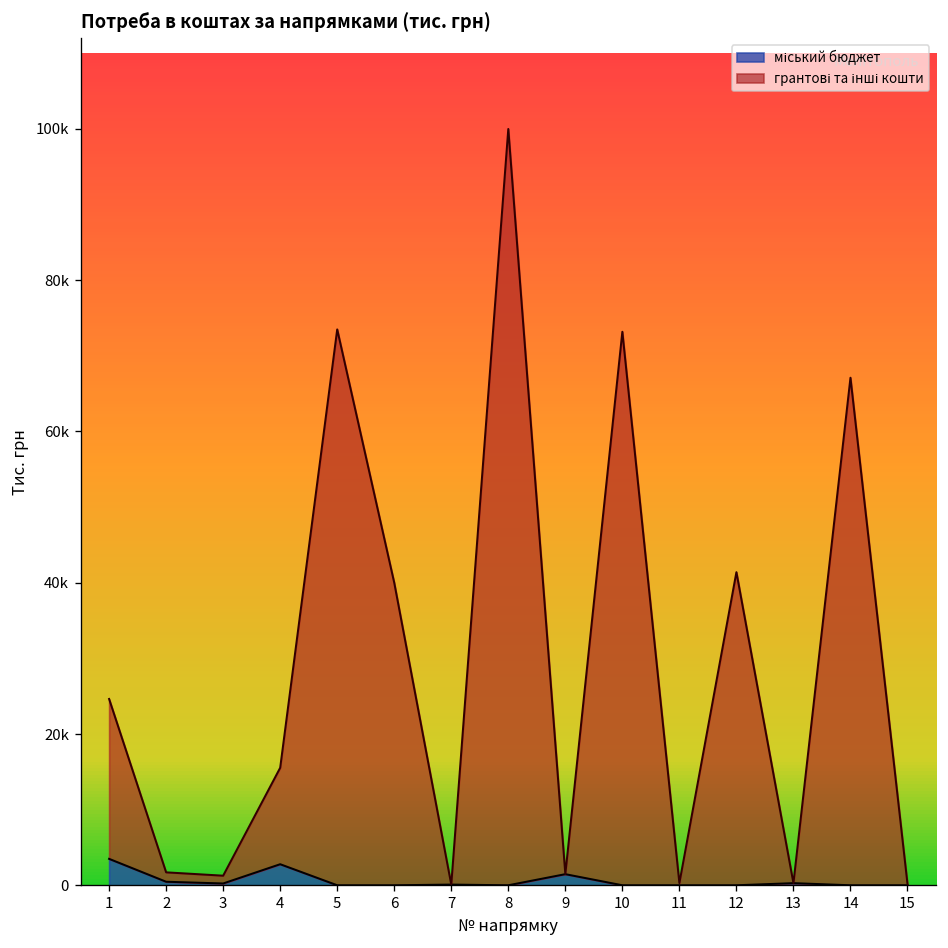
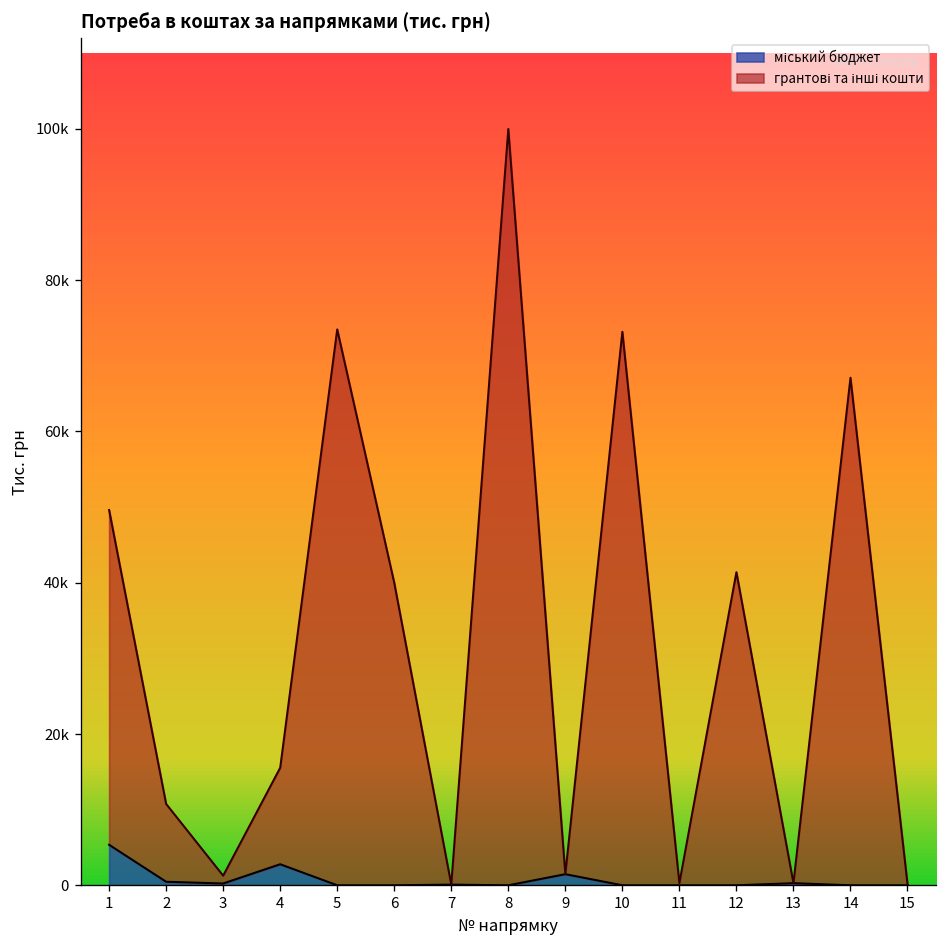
міський бюджет, 1: 3000 -> 5000
грантові та інші кошти, 1: 21000 -> 44000
грантові та інші кошти, 2: 1000 -> 10000
